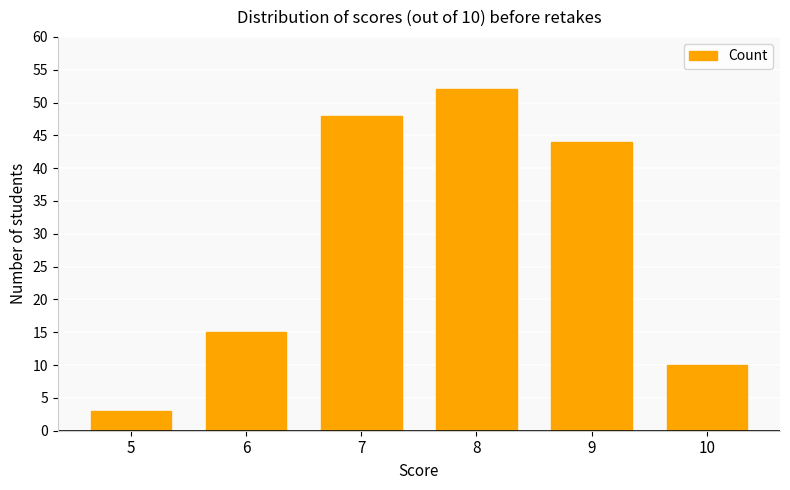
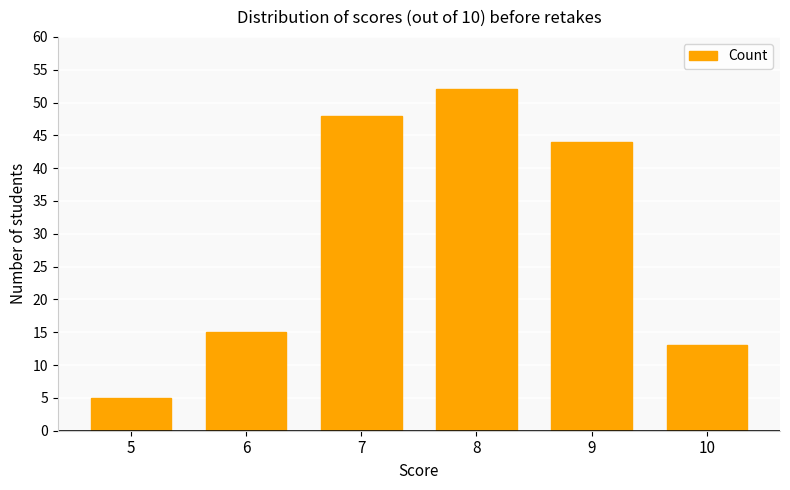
5: 3 -> 5
10: 10 -> 13
